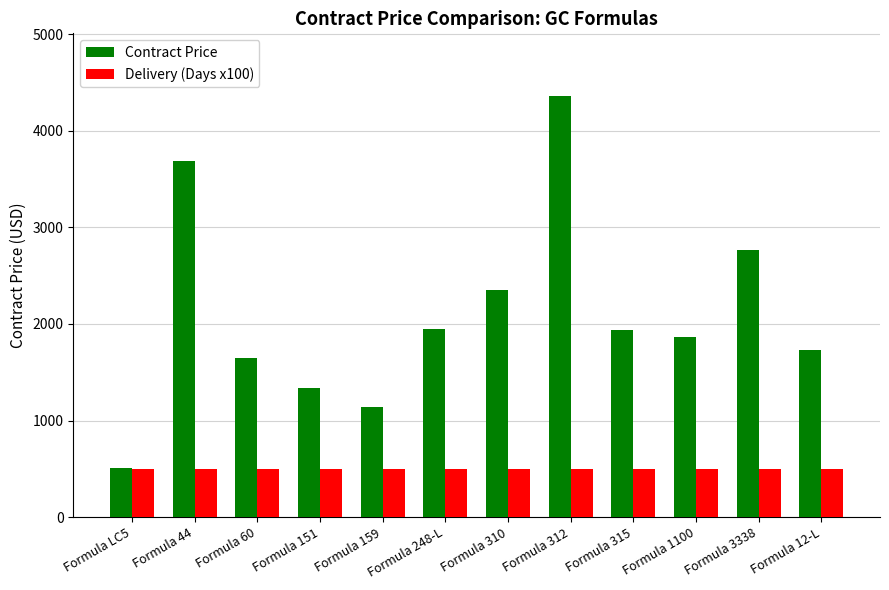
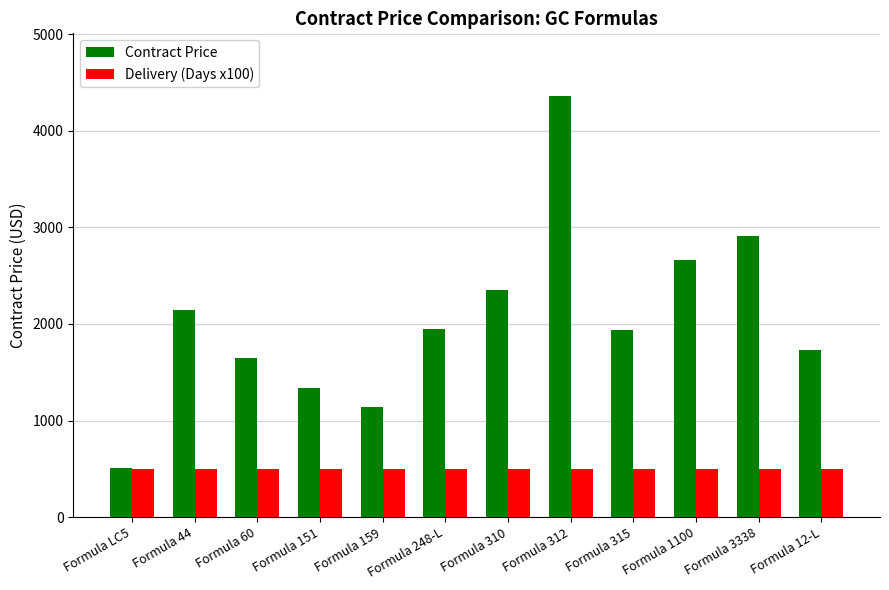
Contract Price, Formula 44: 3700 -> 2100
Contract Price, Formula 1100: 1900 -> 2700
Contract Price, Formula 3338: 2800 -> 2900
